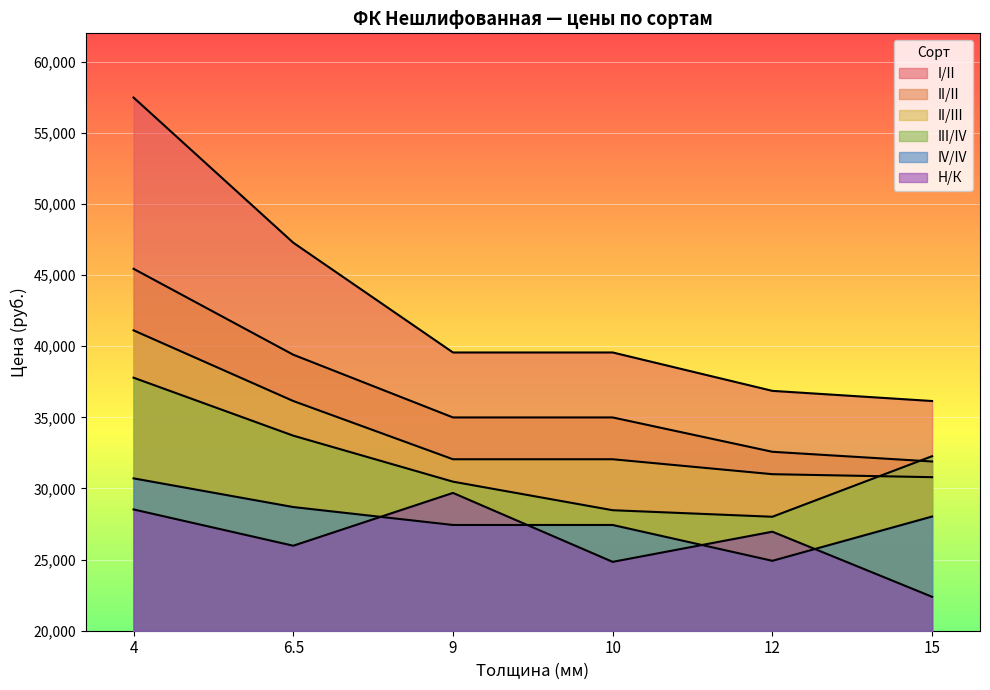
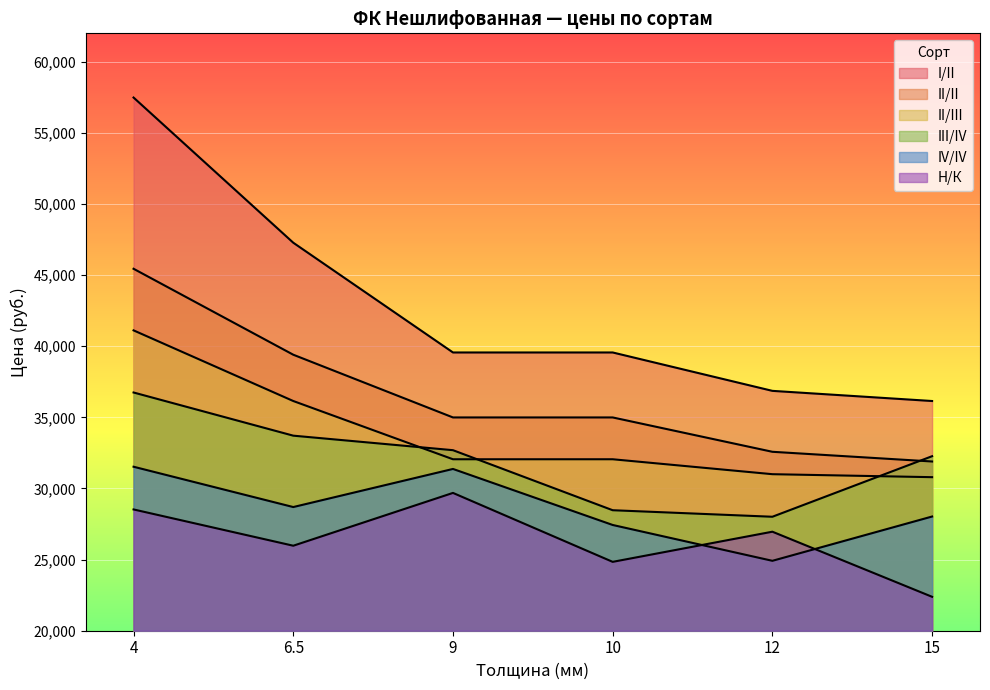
III/IV, 4: 37,800 -> 36,700
IV/IV, 4: 30,700 -> 31,500
III/IV, 9: 30,500 -> 32,700
IV/IV, 9: 27,400 -> 31,400
